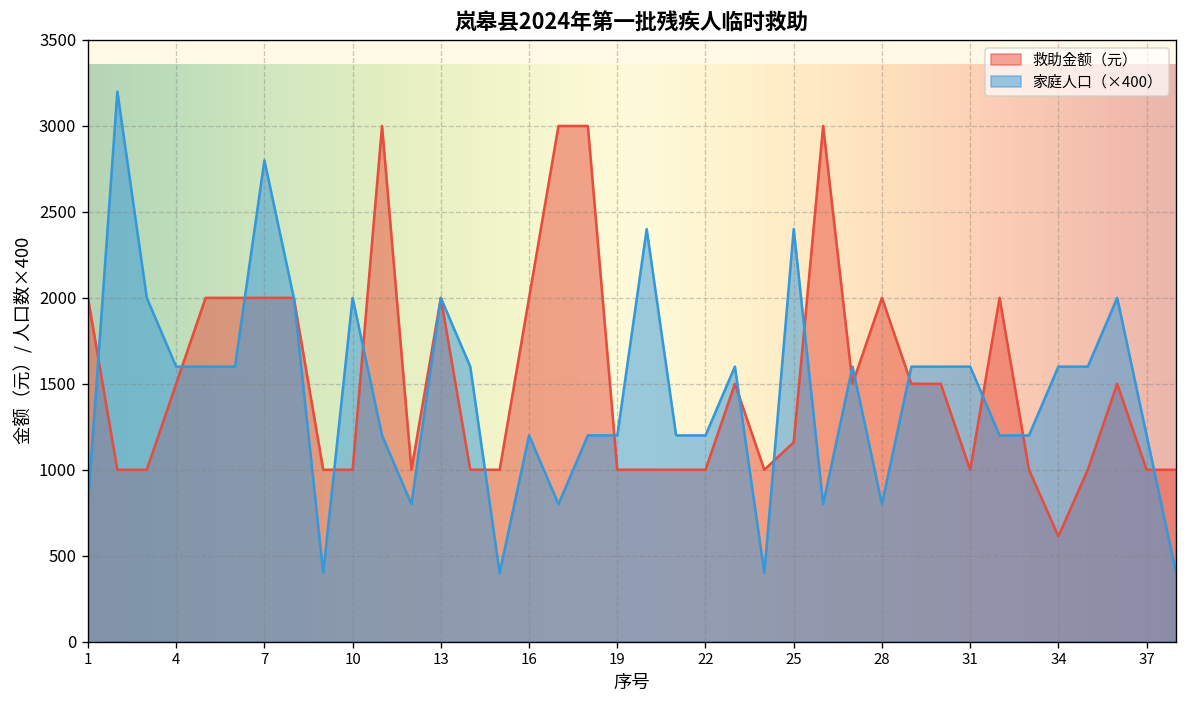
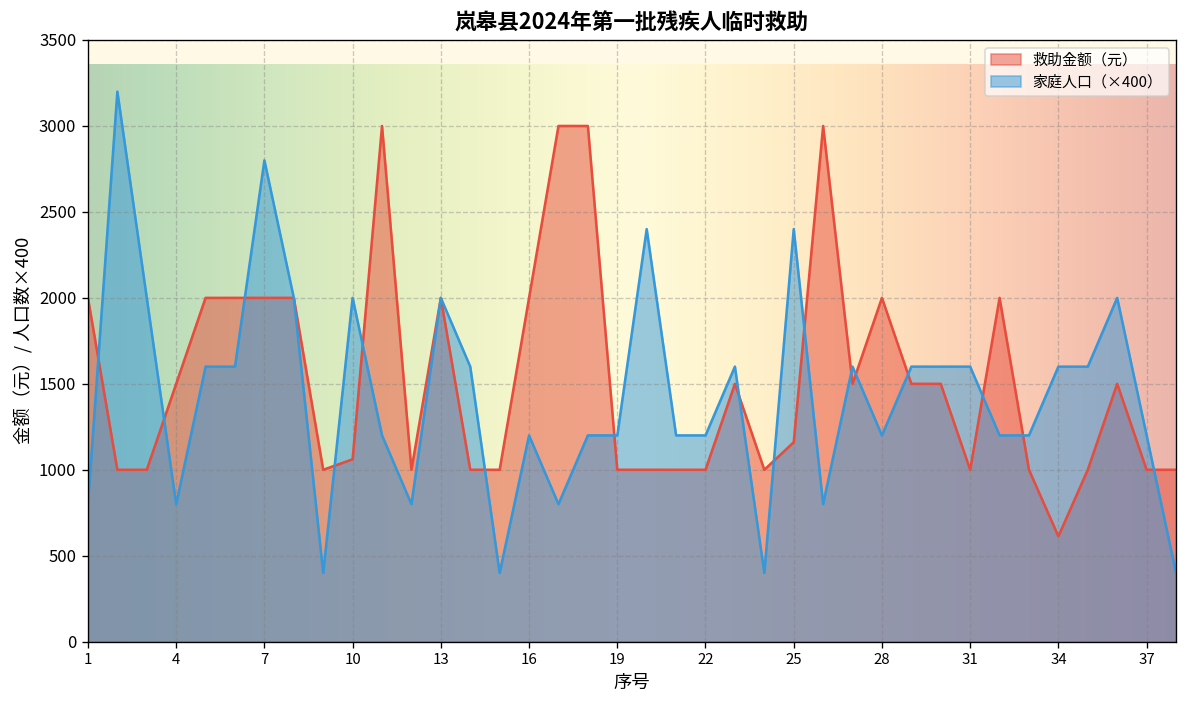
家庭人口（×400）, 4: 1600 -> 800
救助金额（元）, 10: 1000 -> 1060
家庭人口（×400）, 28: 800 -> 1200
